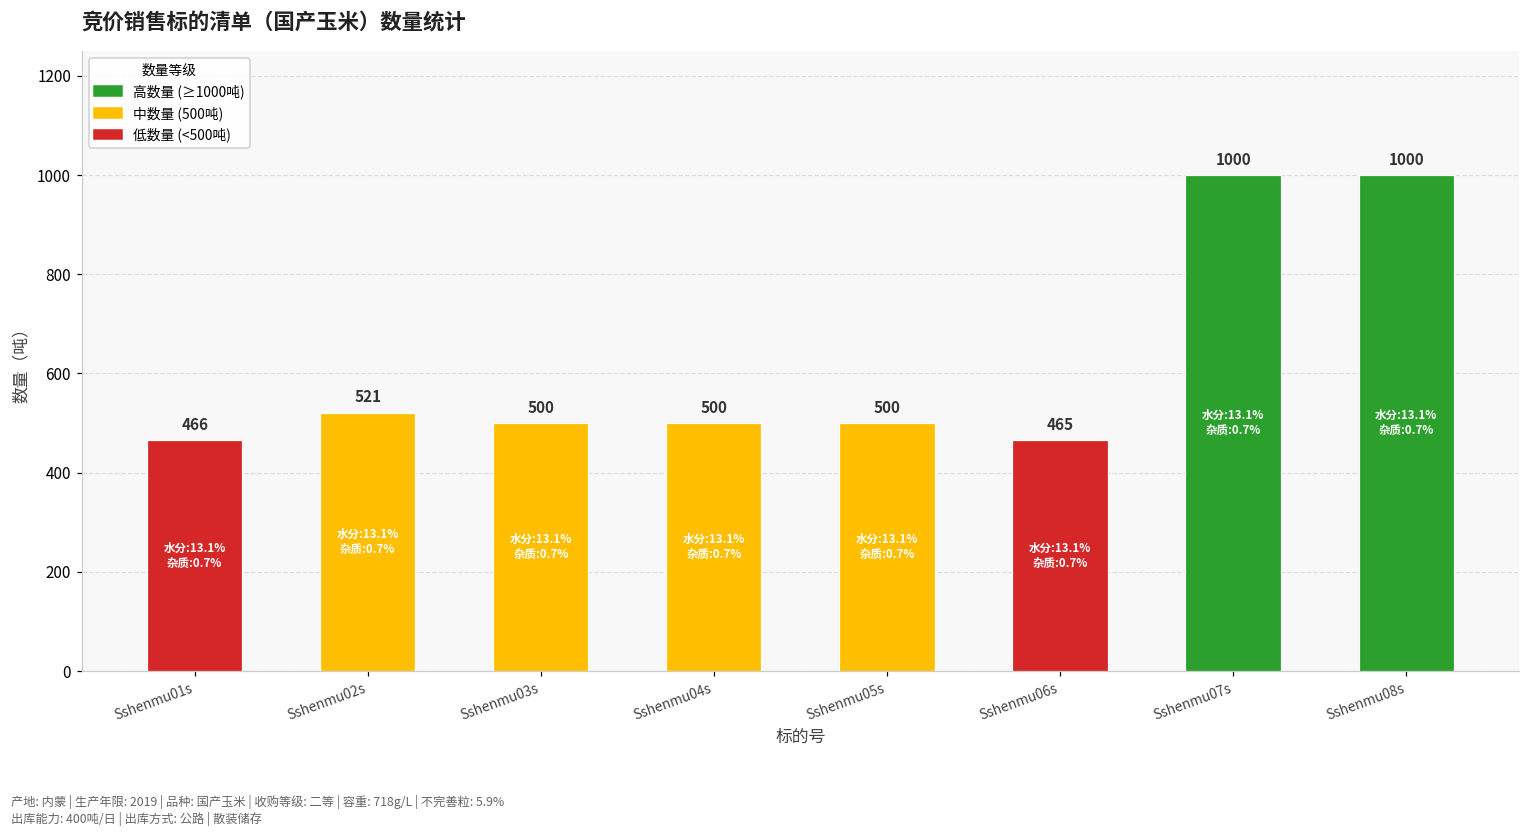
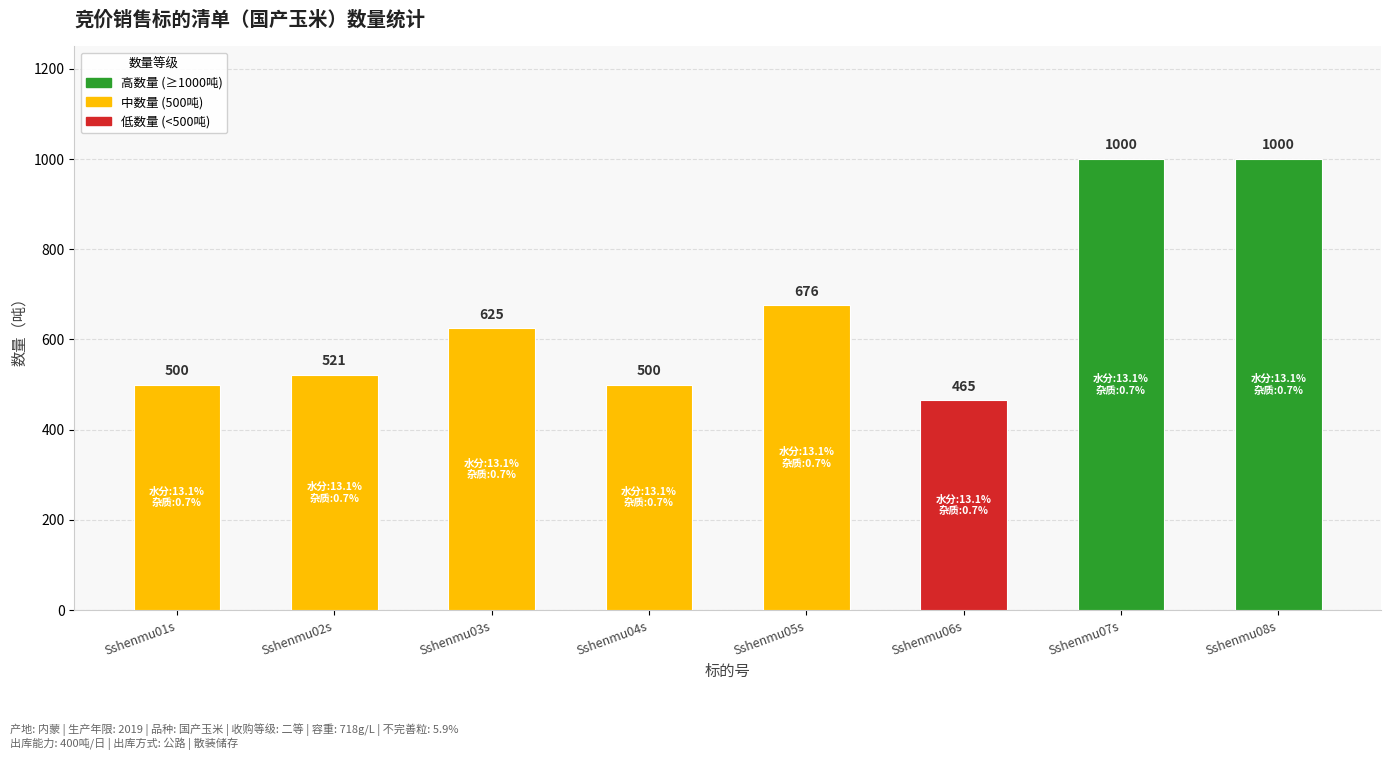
Sshenmu01s: 466 -> 500
Sshenmu03s: 500 -> 625
Sshenmu05s: 500 -> 676
